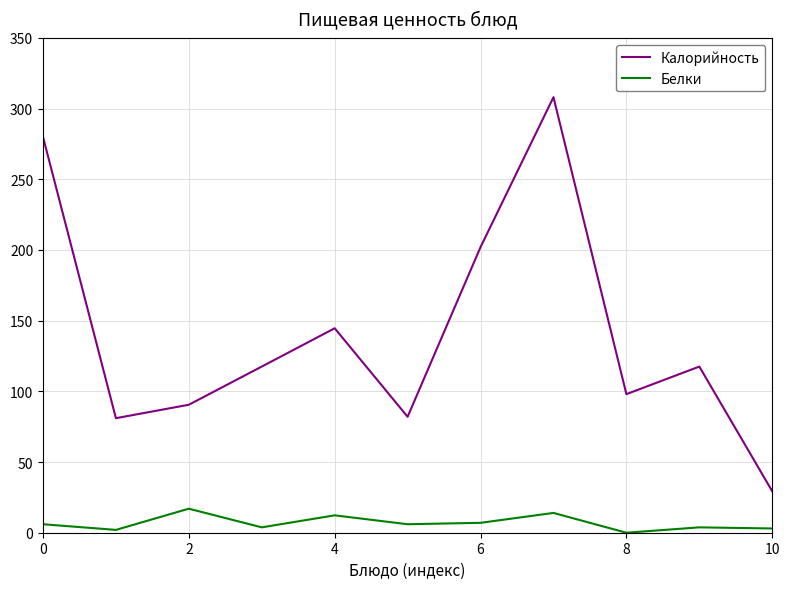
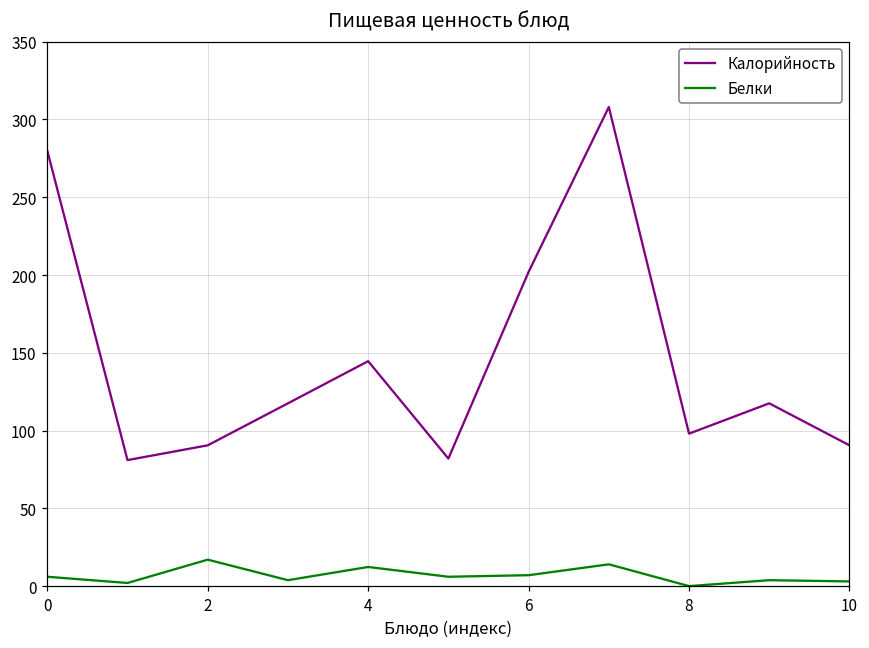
Калорийность, 10: 29 -> 91
